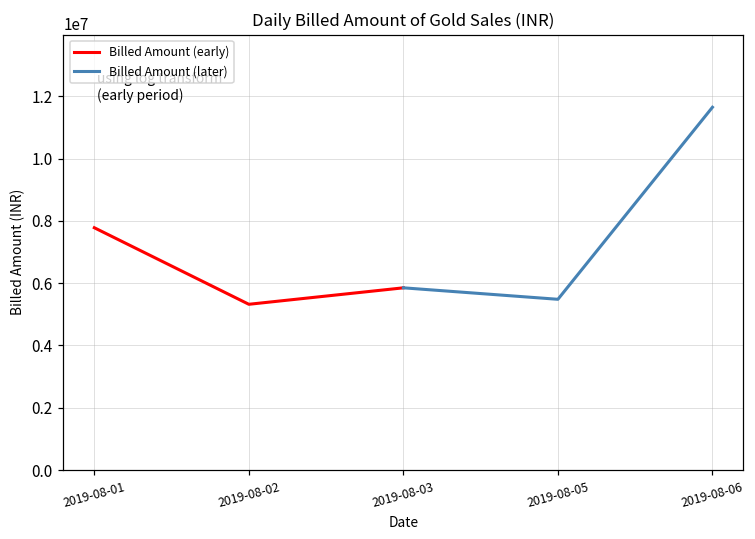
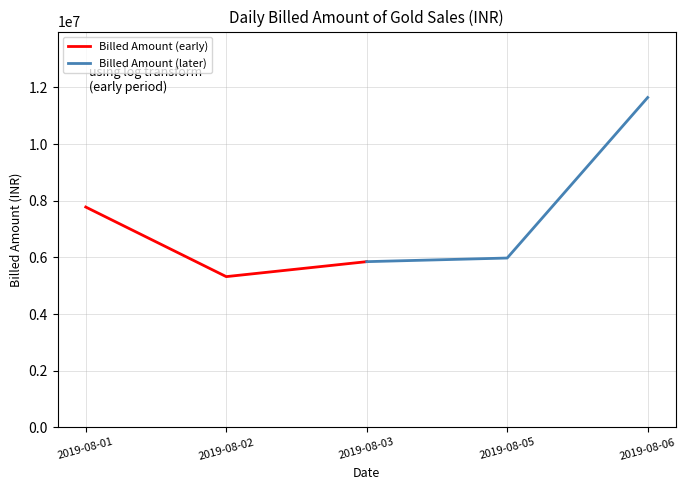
Billed Amount (later), 2019-08-05: 5500000 -> 6000000
